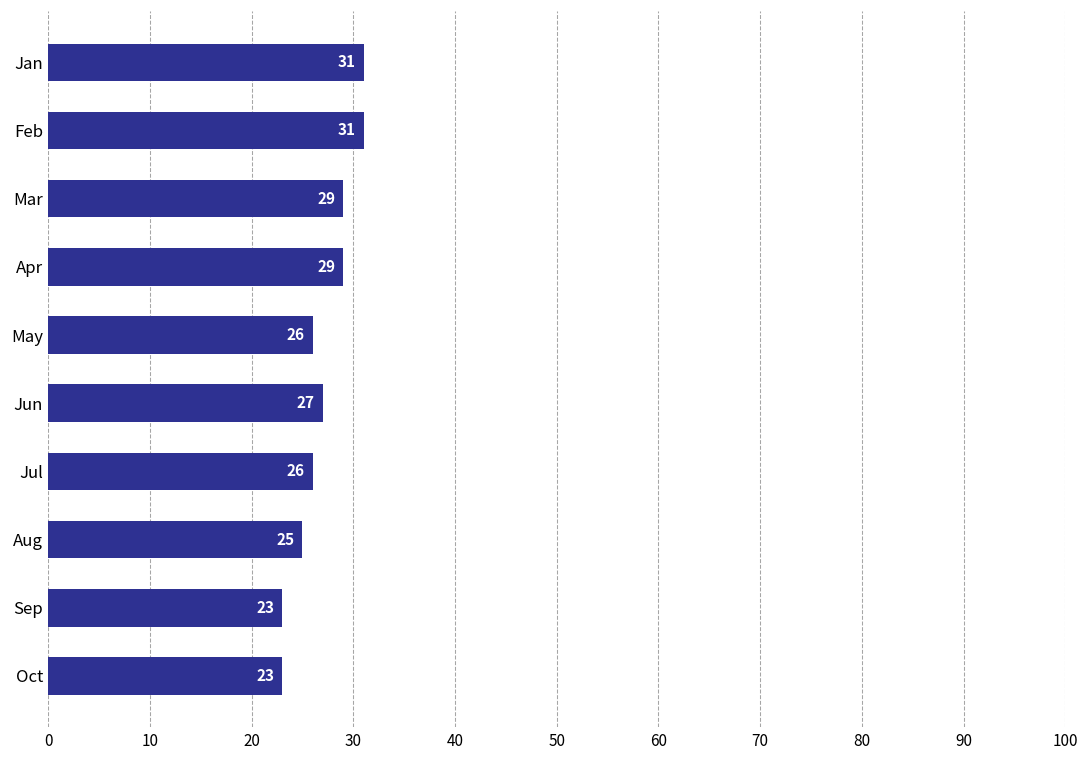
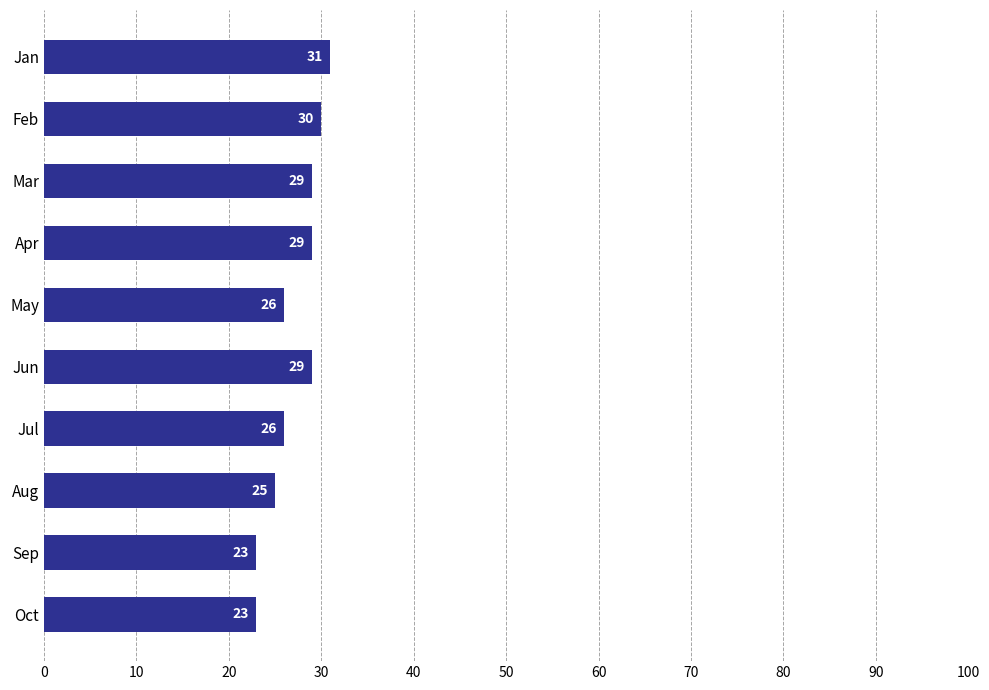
Feb: 31 -> 30
Jun: 27 -> 29
